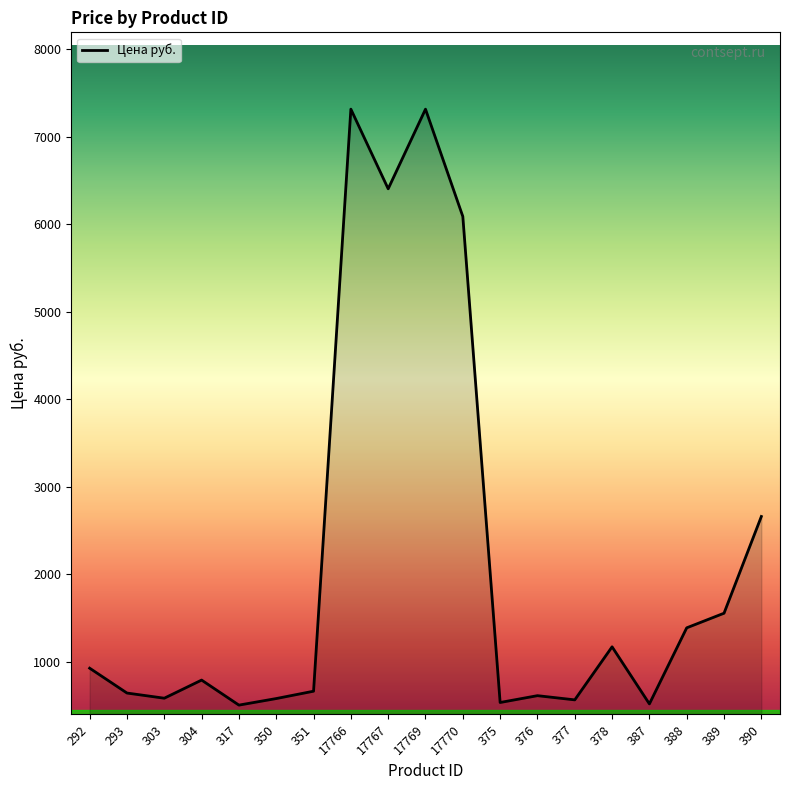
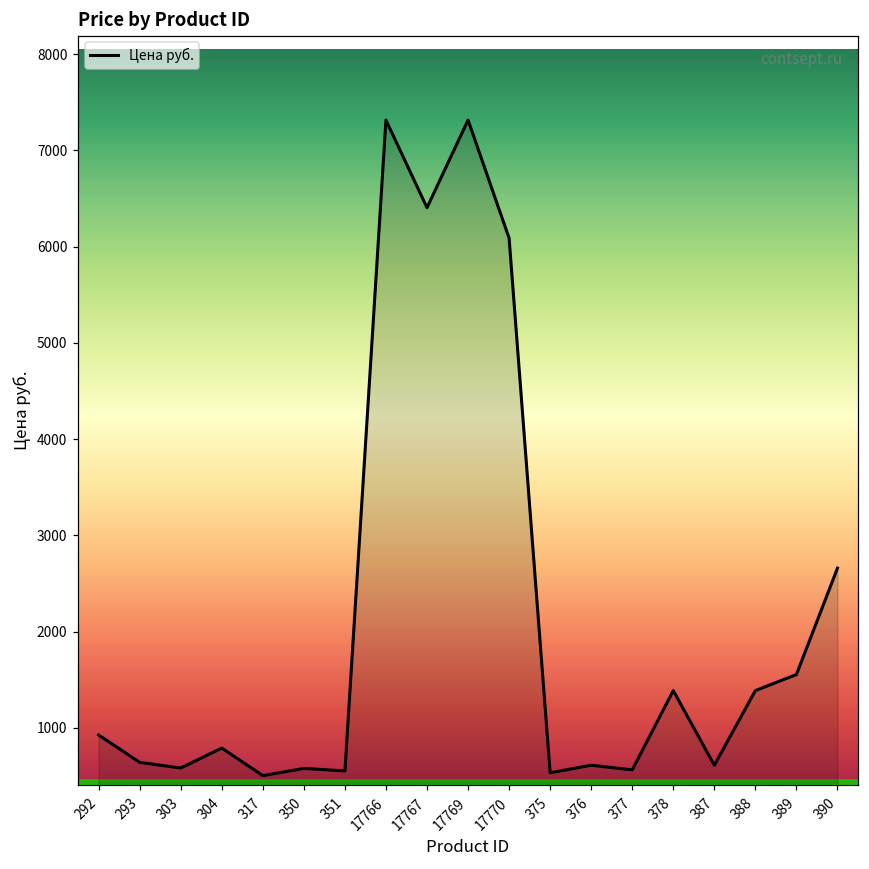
351: 700 -> 600
378: 1200 -> 1400
387: 500 -> 600
